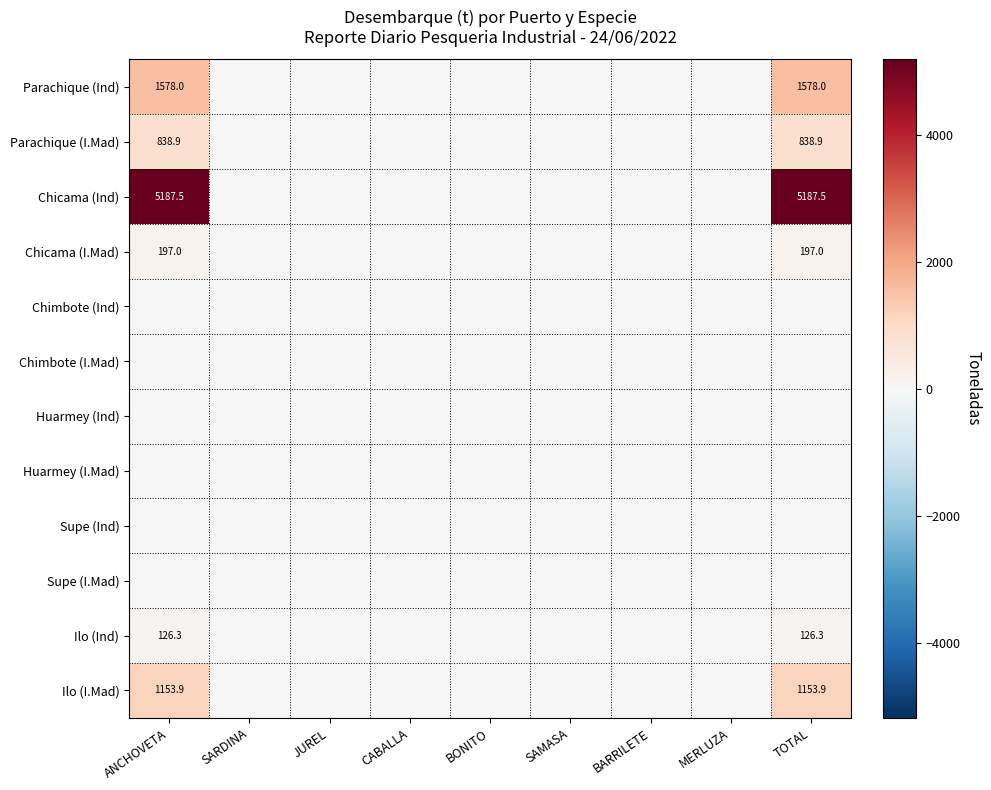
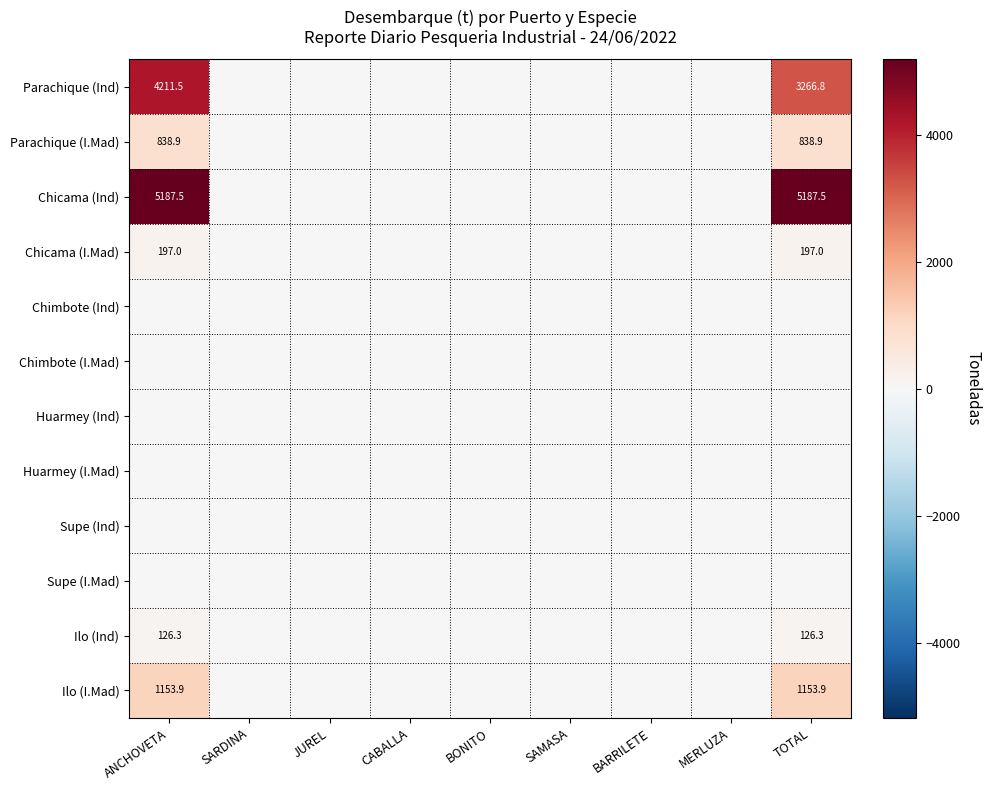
Parachique (Ind), ANCHOVETA: 1578.0 -> 4211.5
Parachique (Ind), TOTAL: 1578.0 -> 3266.8
